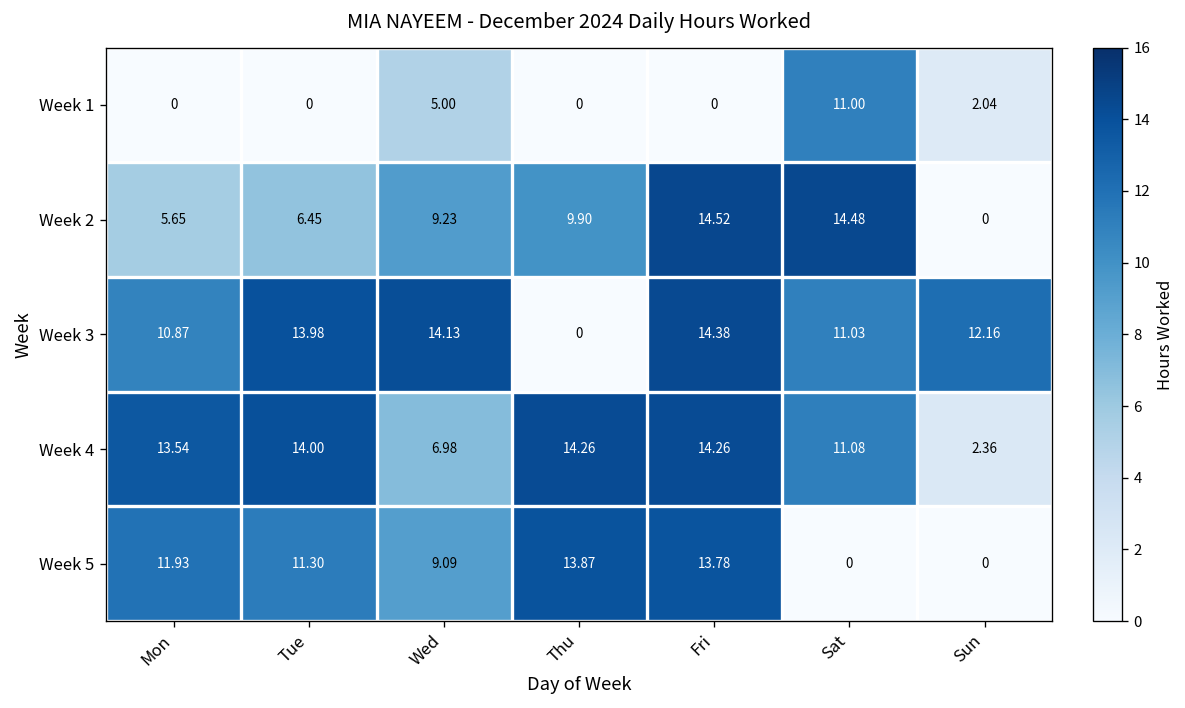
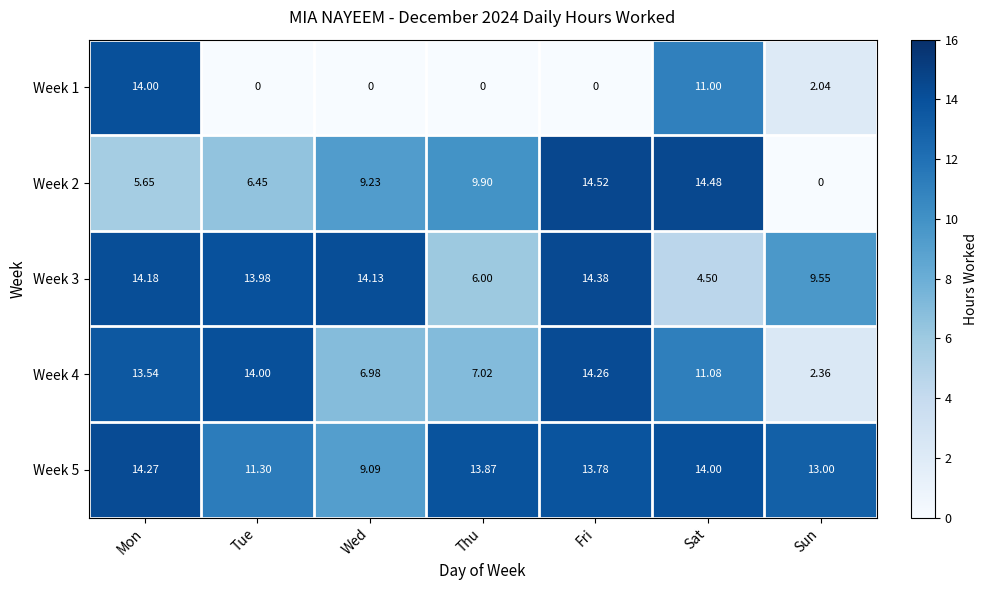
Week 1, Mon: 0 -> 14.00
Week 1, Wed: 5.00 -> 0
Week 3, Mon: 10.87 -> 14.18
Week 3, Thu: 0 -> 6.00
Week 3, Sat: 11.03 -> 4.50
Week 3, Sun: 12.16 -> 9.55
Week 4, Thu: 14.26 -> 7.02
Week 5, Mon: 11.93 -> 14.27
Week 5, Sat: 0 -> 14.00
Week 5, Sun: 0 -> 13.00
